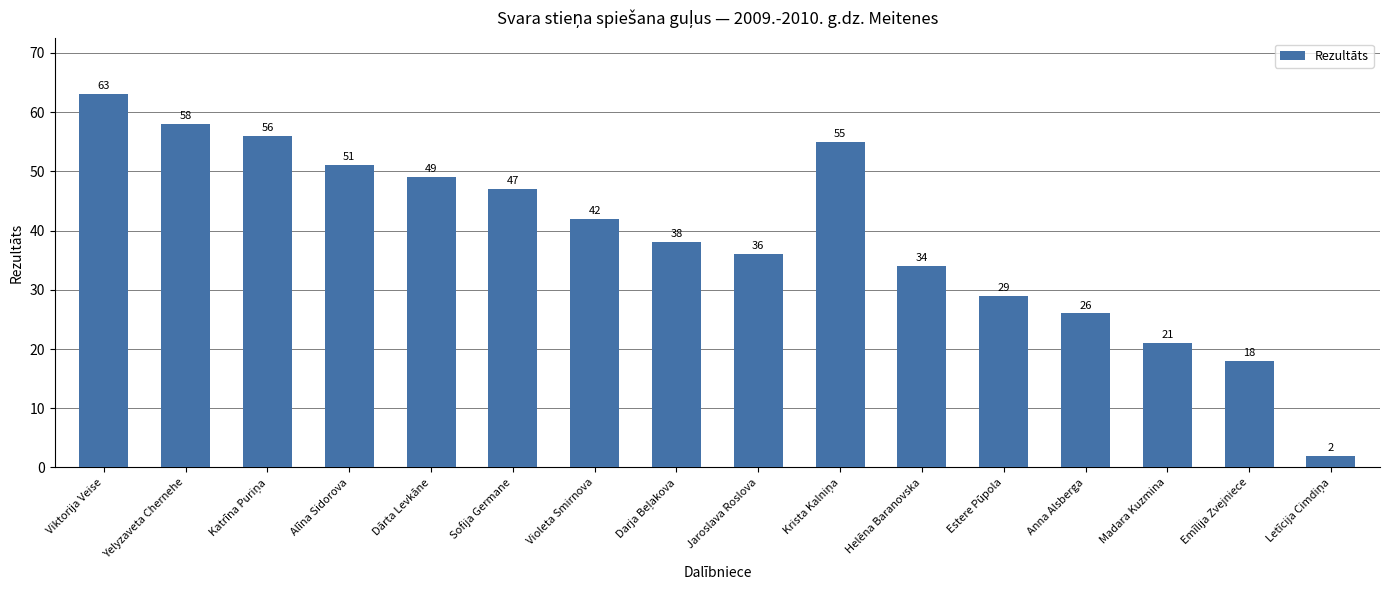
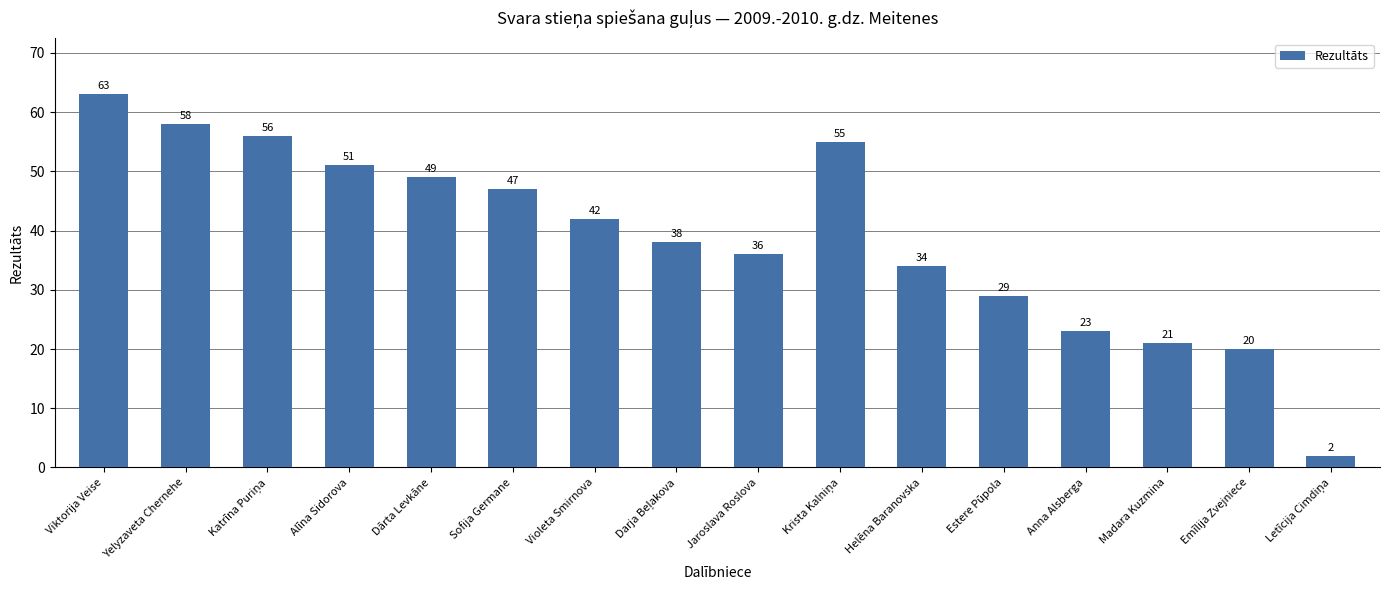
Anna Alsberga: 26 -> 23
Emīlija Zvejniece: 18 -> 20
